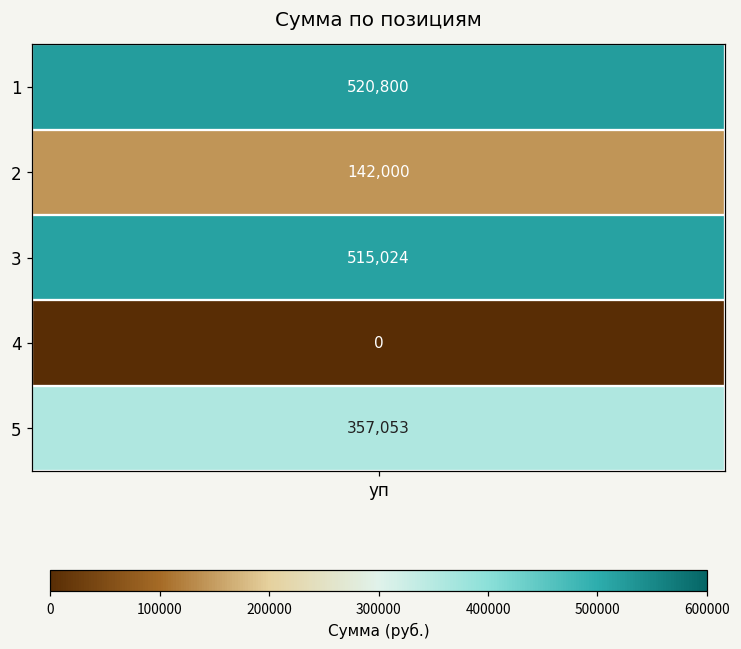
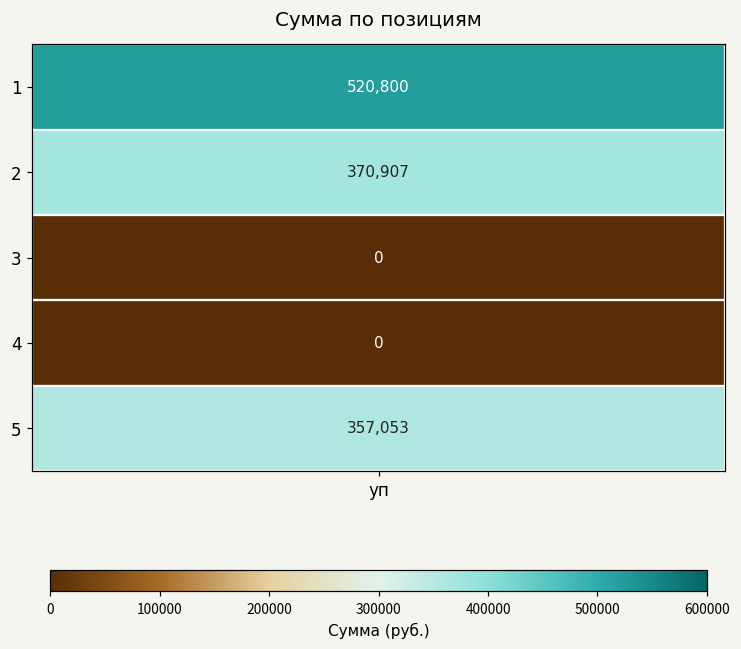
2, уп: 142,000 -> 370,907
3, уп: 515,024 -> 0
